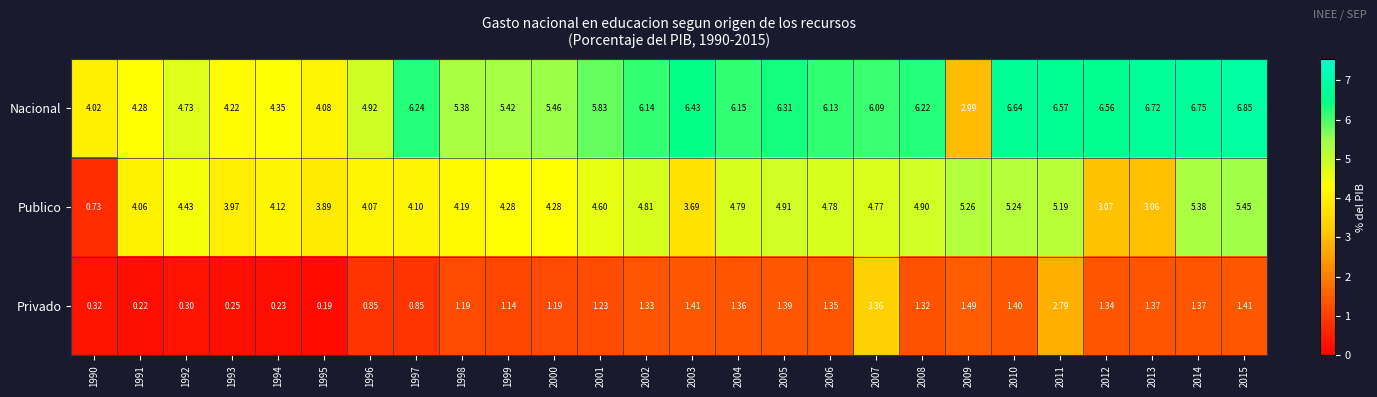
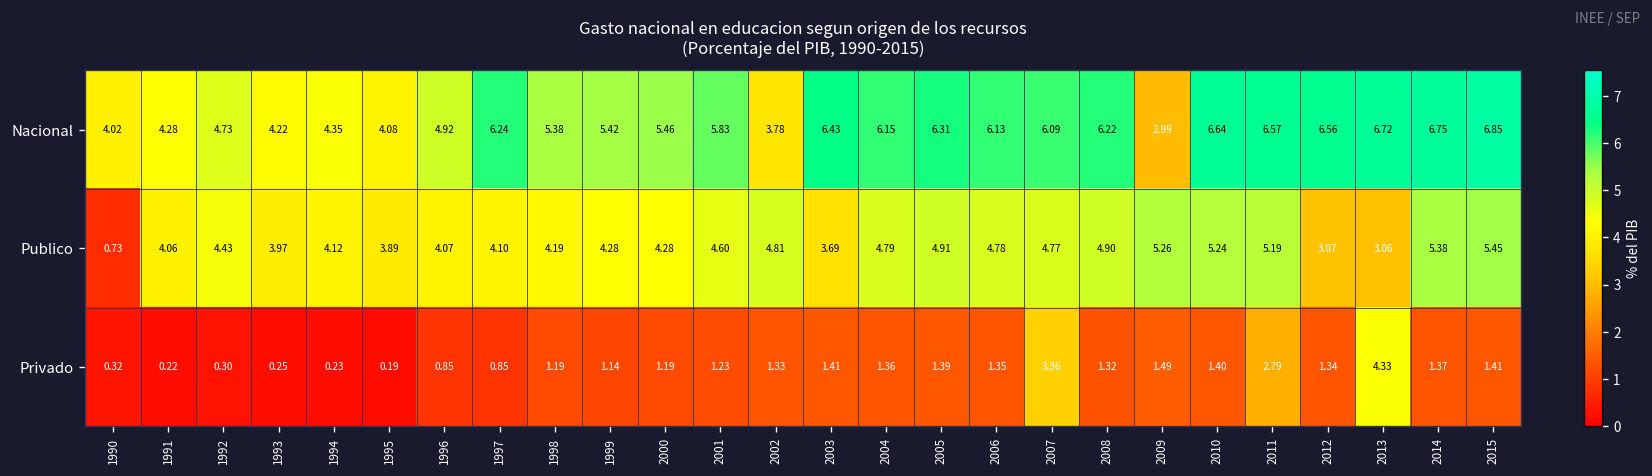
Nacional, 2002: 6.14 -> 3.78
Privado, 2013: 1.37 -> 4.33
